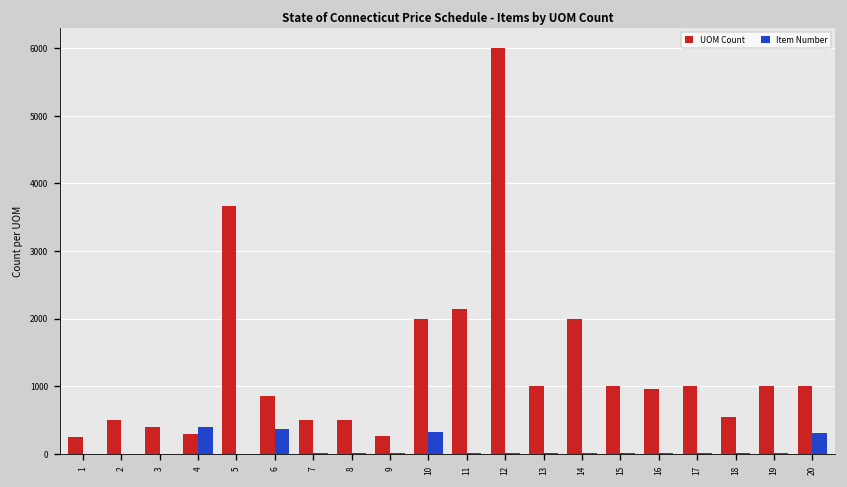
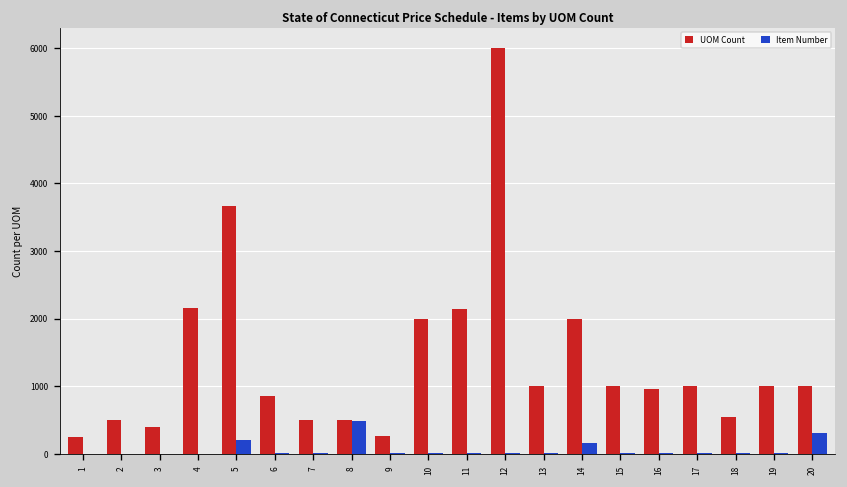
UOM Count, 4: 300 -> 2200
Item Number, 4: 400 -> 0
Item Number, 5: 0 -> 200
Item Number, 6: 400 -> 0
Item Number, 8: 0 -> 500
Item Number, 10: 300 -> 0
Item Number, 14: 0 -> 200
